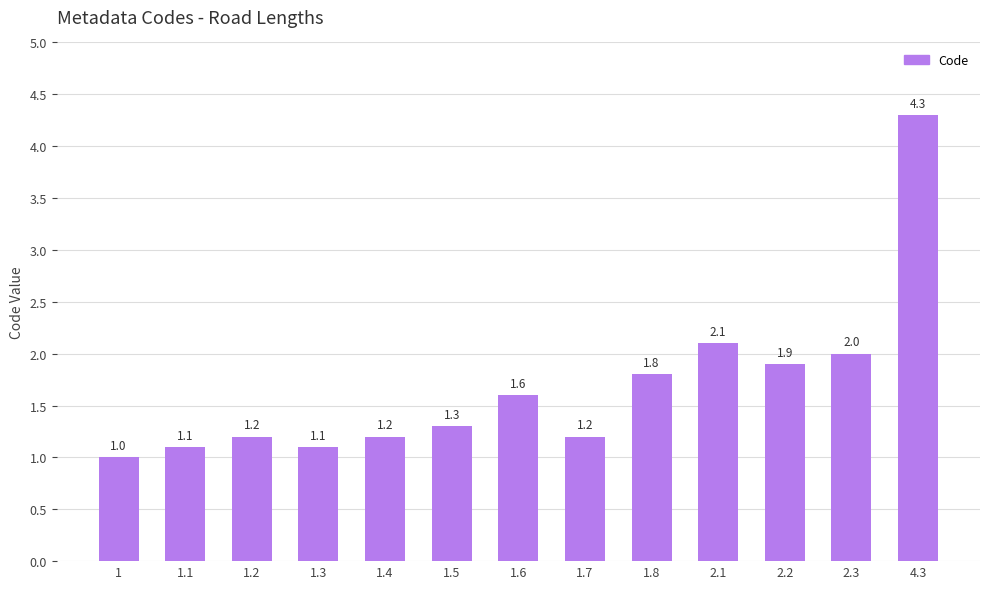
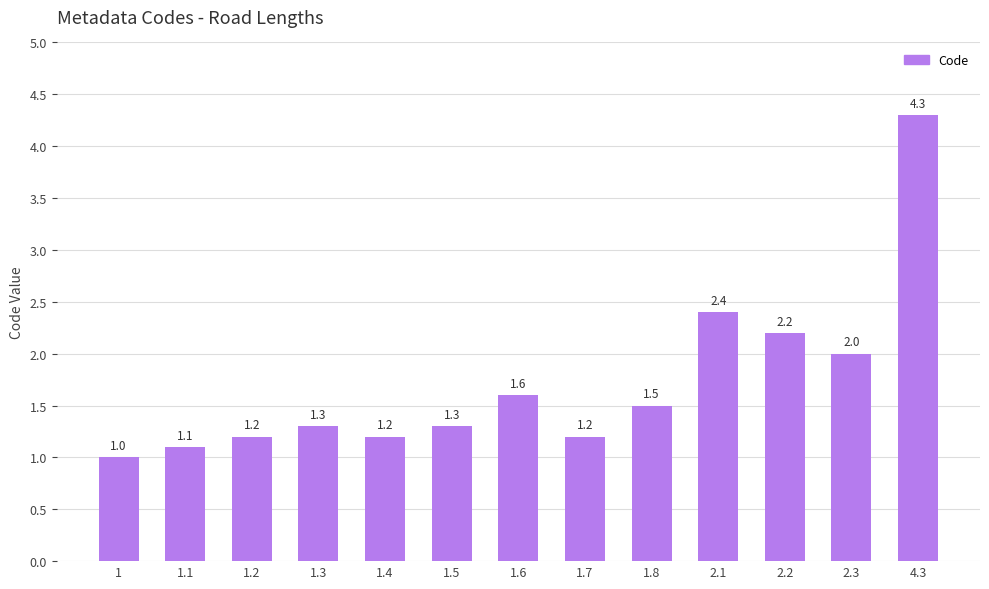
1.3: 1.1 -> 1.3
1.8: 1.8 -> 1.5
2.1: 2.1 -> 2.4
2.2: 1.9 -> 2.2
